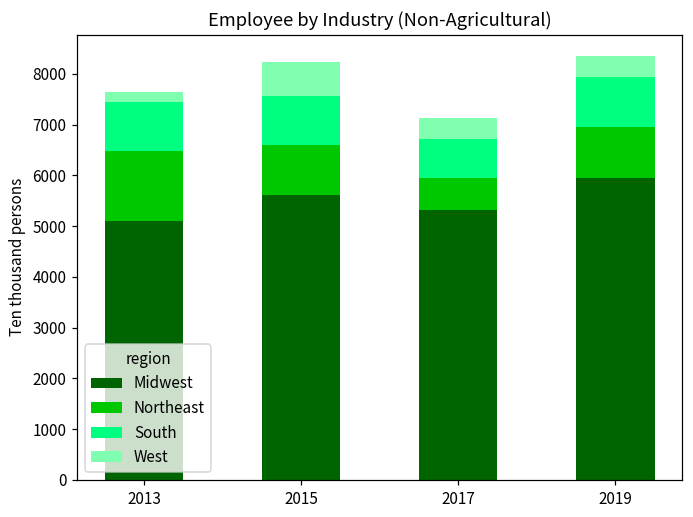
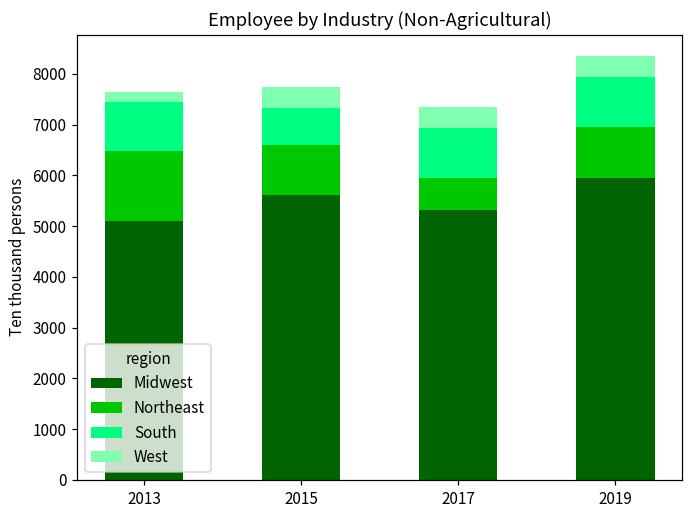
South, 2015: 1000 -> 700
West, 2015: 700 -> 400
South, 2017: 800 -> 1000
